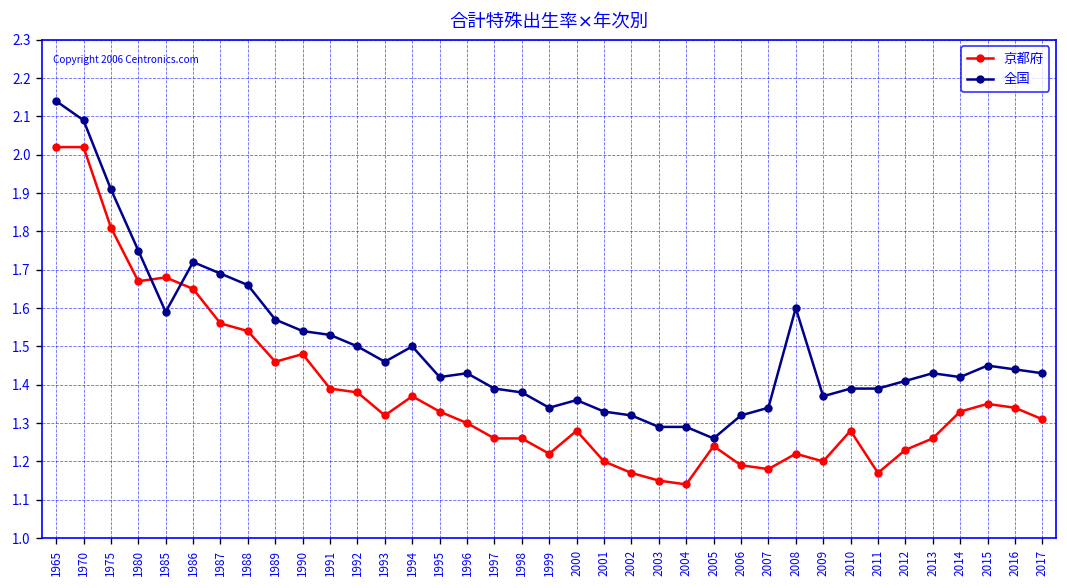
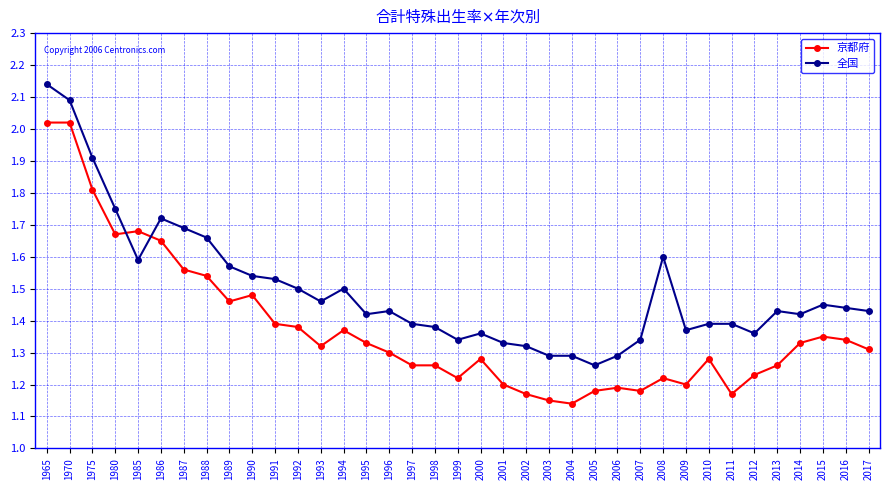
京都府, 2005: 1.24 -> 1.18
全国, 2006: 1.32 -> 1.29
全国, 2012: 1.41 -> 1.36
